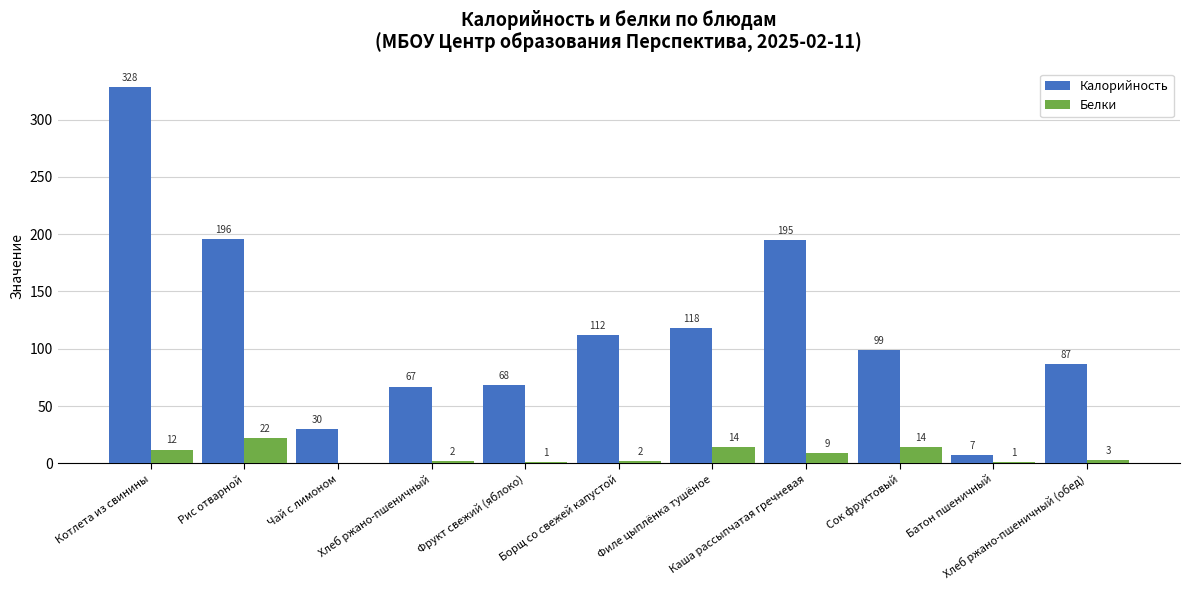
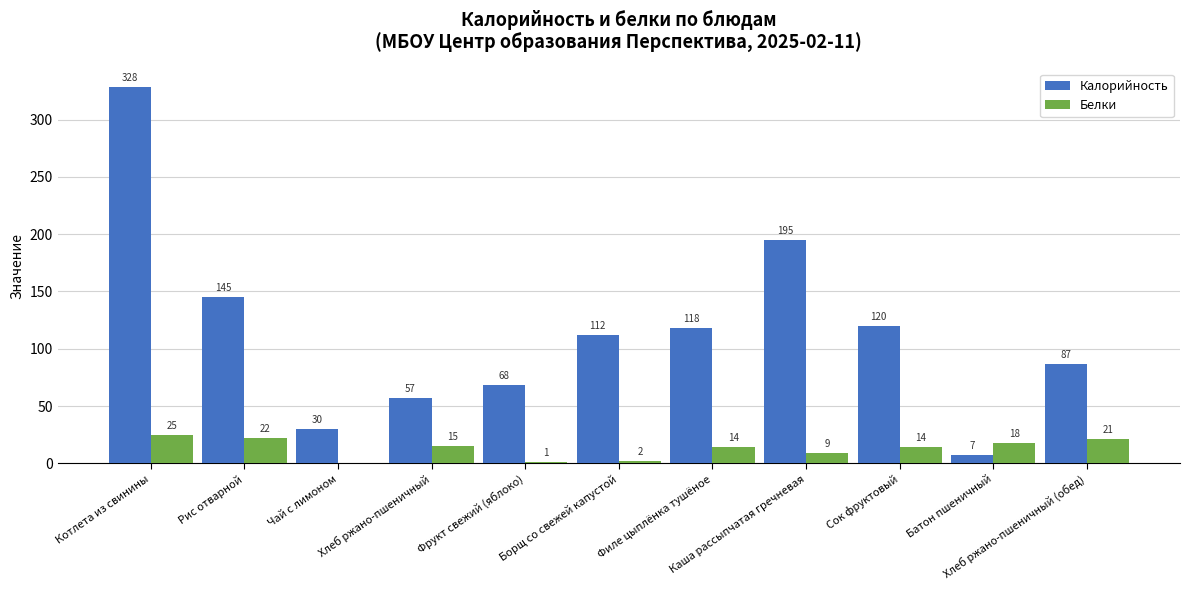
Белки, Котлета из свинины: 12 -> 25
Калорийность, Рис отварной: 196 -> 145
Калорийность, Хлеб ржано-пшеничный: 67 -> 57
Белки, Хлеб ржано-пшеничный: 2 -> 15
Калорийность, Сок фруктовый: 99 -> 120
Белки, Батон пшеничный: 1 -> 18
Белки, Хлеб ржано-пшеничный (обед): 3 -> 21
